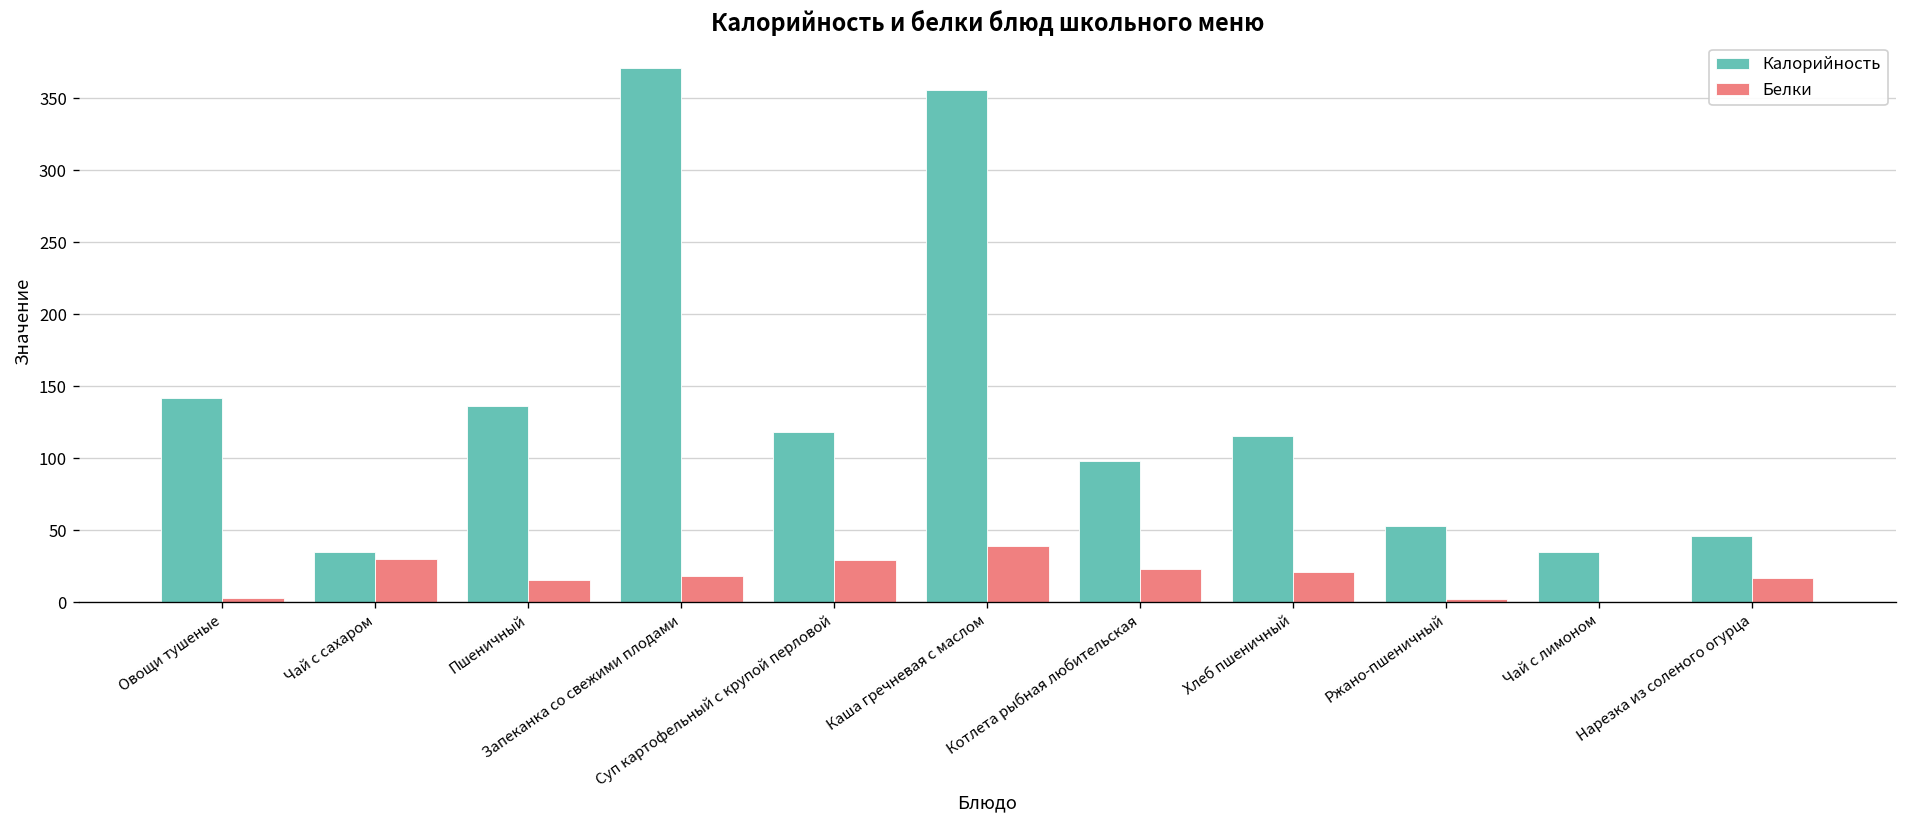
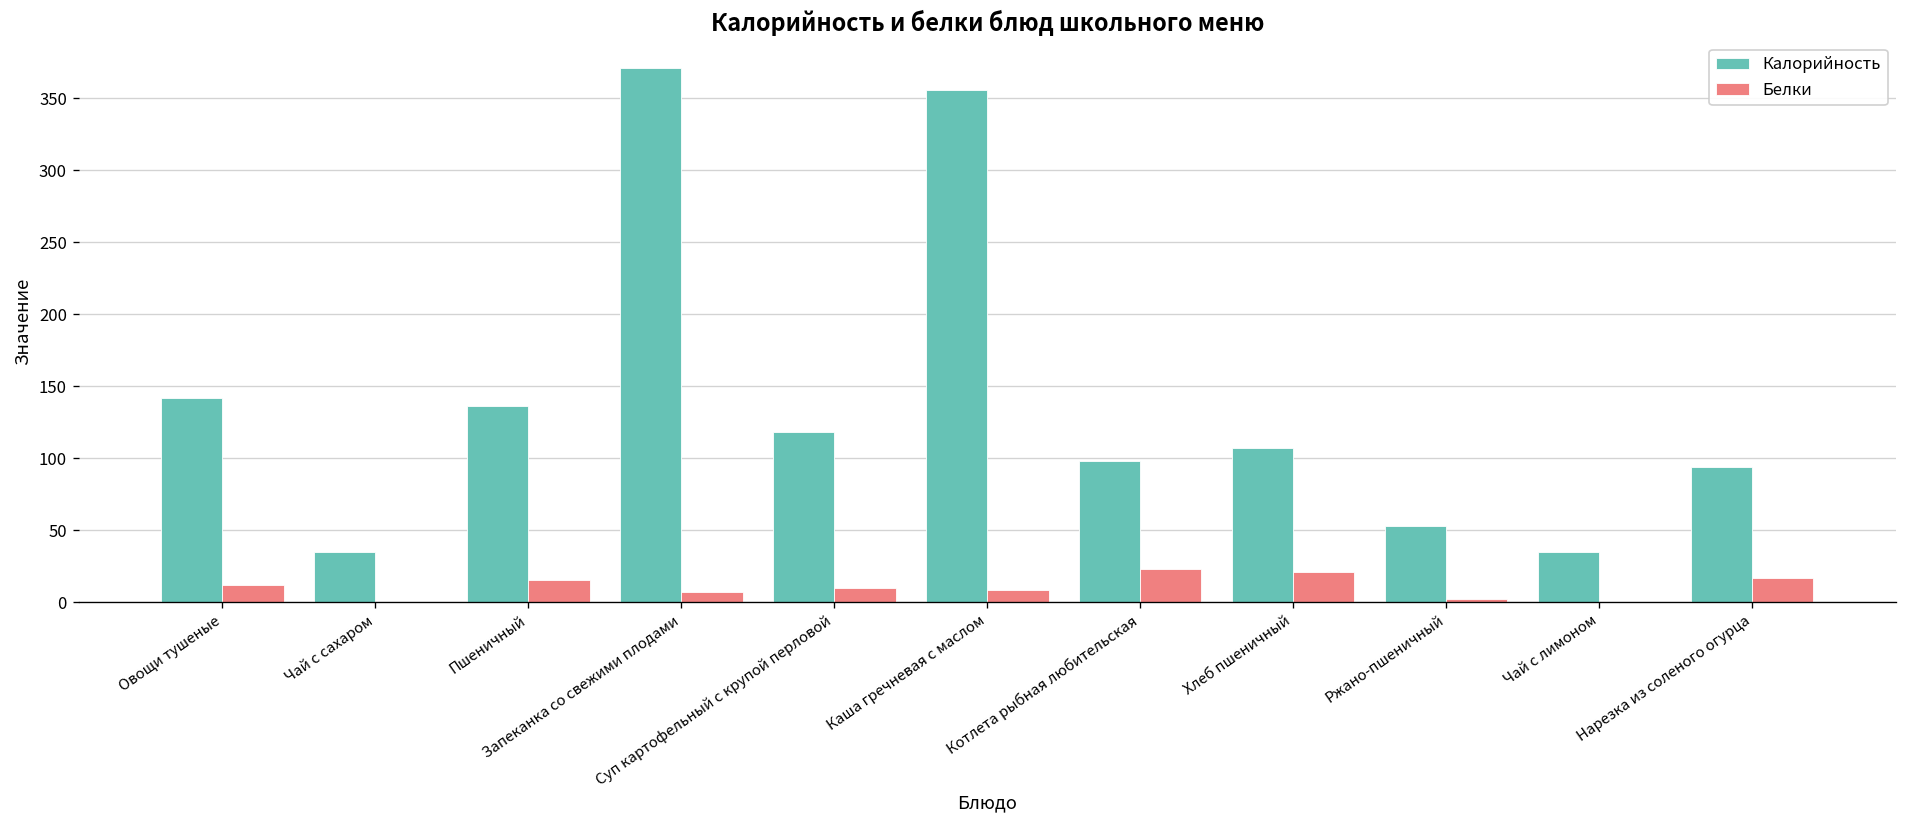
Белки, Овощи тушеные: 3 -> 12
Белки, Чай с сахаром: 30 -> 0
Белки, Запеканка со свежими плодами: 18 -> 7
Белки, Суп картофельный с крупой перловой: 29 -> 10
Белки, Каша гречневая с маслом: 39 -> 8
Калорийность, Хлеб пшеничный: 115 -> 107
Калорийность, Нарезка из соленого огурца: 46 -> 94
